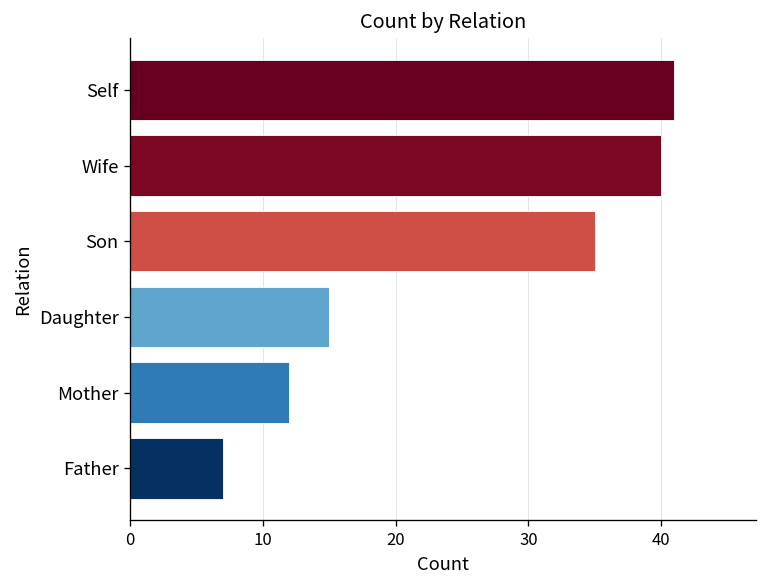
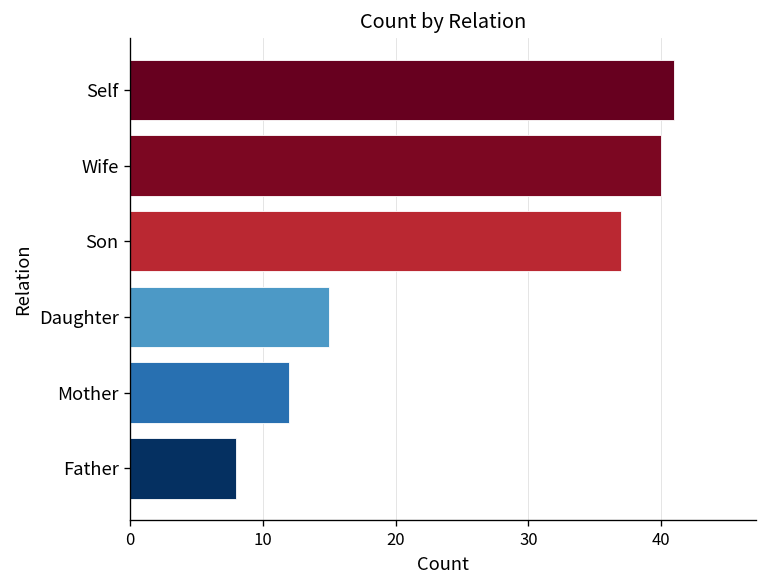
Son: 35 -> 37
Father: 7 -> 8
